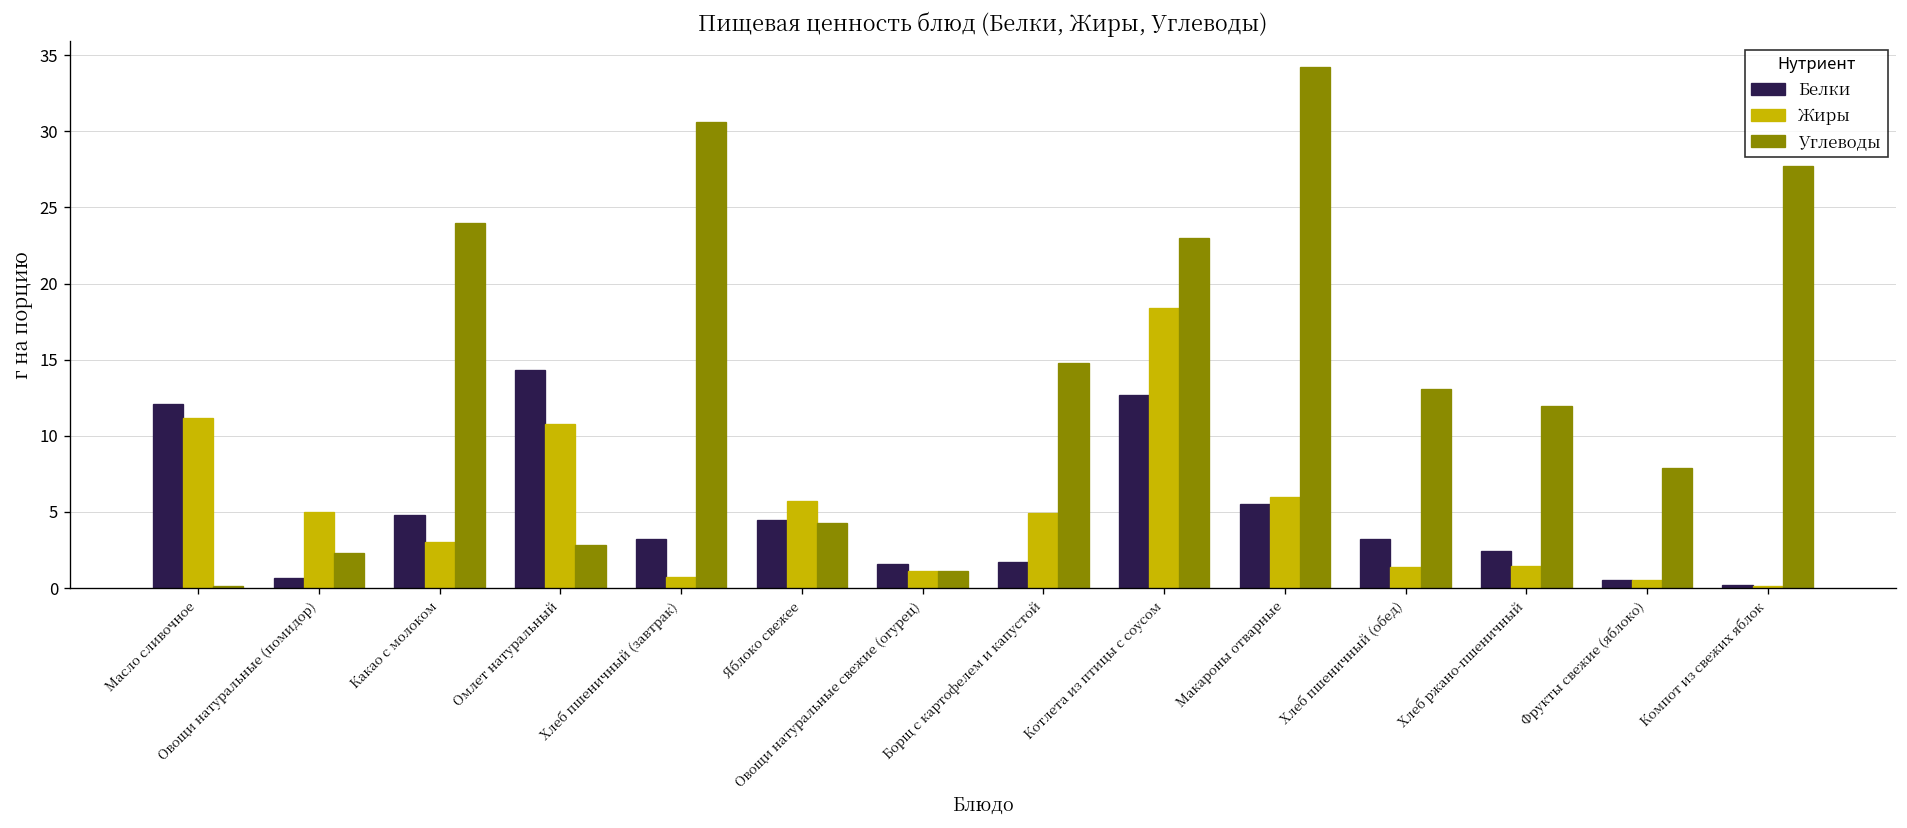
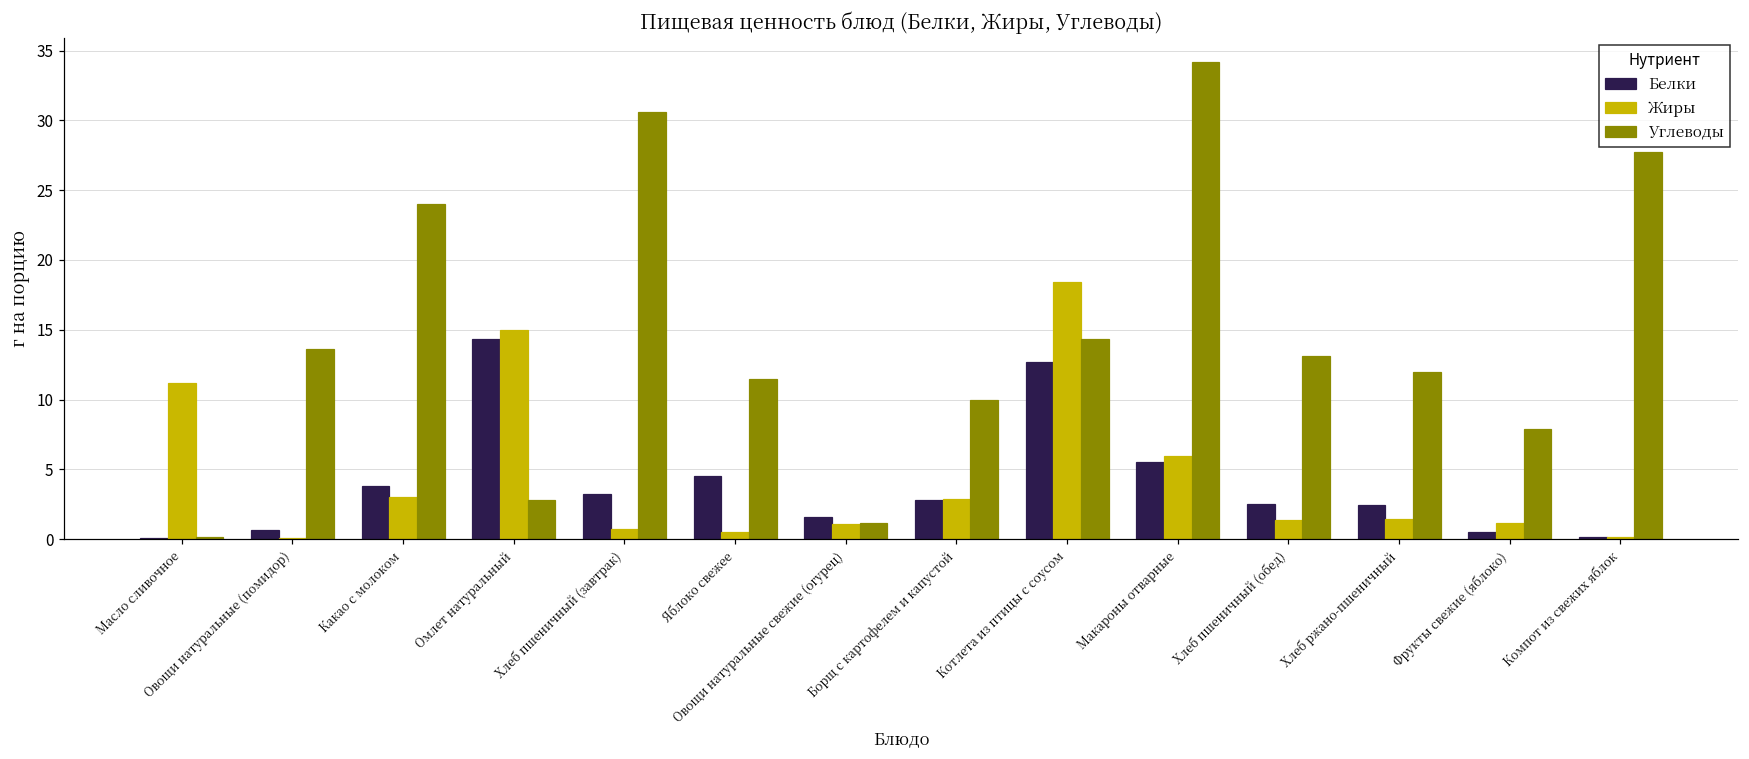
Белки, Масло сливочное: 12.1 -> 0.1
Жиры, Овощи натуральные (помидор): 5.0 -> 0.1
Углеводы, Овощи натуральные (помидор): 2.3 -> 13.6
Белки, Какао с молоком: 4.8 -> 3.8
Жиры, Омлет натуральный: 10.8 -> 15.0
Жиры, Яблоко свежее: 5.7 -> 0.5
Углеводы, Яблоко свежее: 4.3 -> 11.4
Белки, Борщ с картофелем и капустой: 1.7 -> 2.8
Жиры, Борщ с картофелем и капустой: 4.9 -> 2.9
Углеводы, Борщ с картофелем и капустой: 14.8 -> 10.0
Углеводы, Котлета из птицы с соусом: 23.0 -> 14.3
Белки, Хлеб пшеничный (обед): 3.2 -> 2.5
Жиры, Фрукты свежие (яблоко): 0.5 -> 1.2
